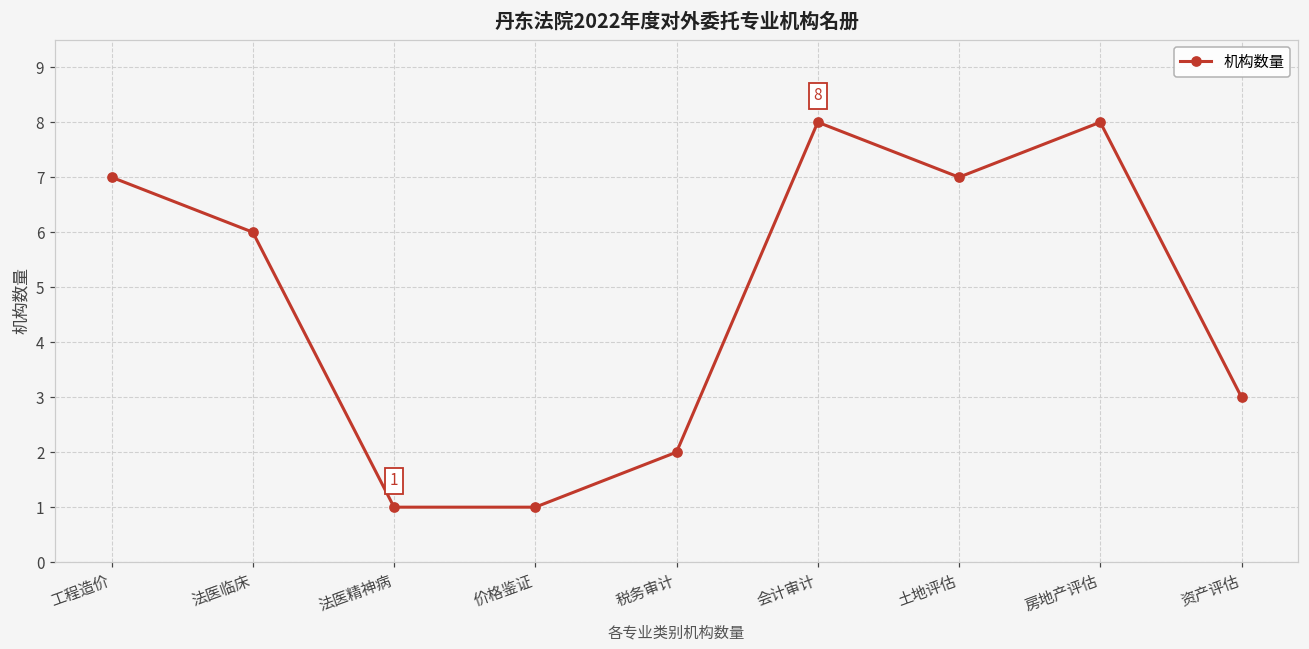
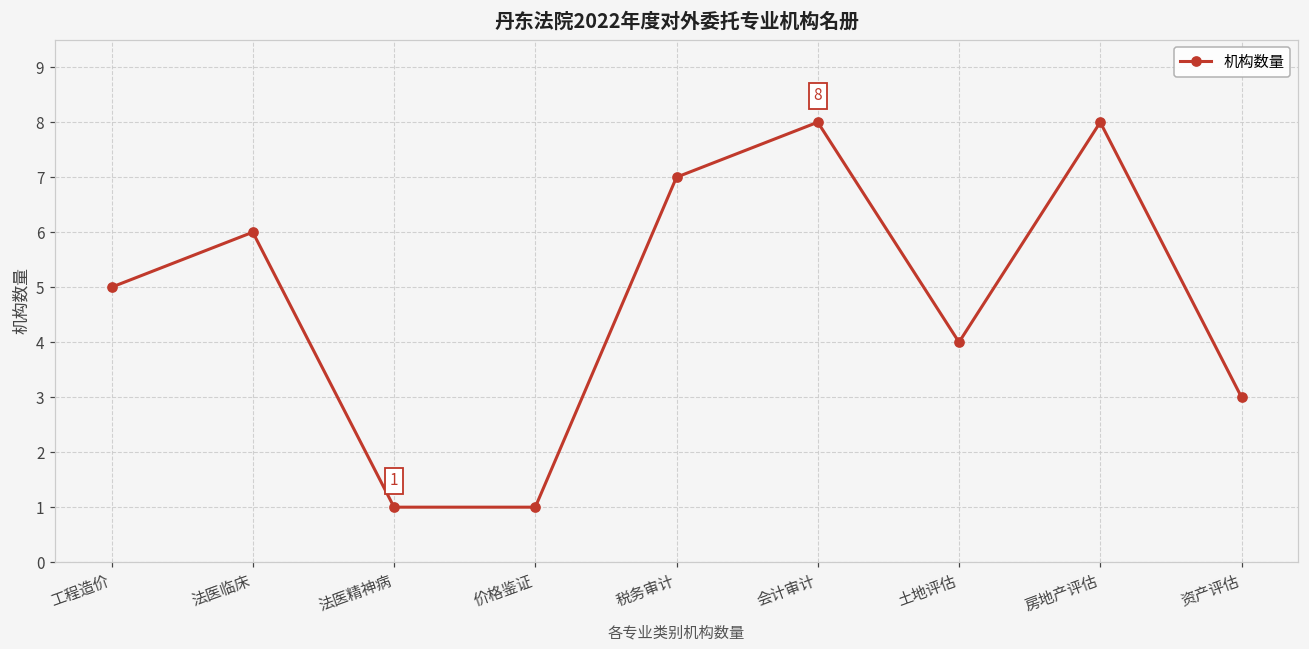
工程造价: 7 -> 5
税务审计: 2 -> 7
土地评估: 7 -> 4
